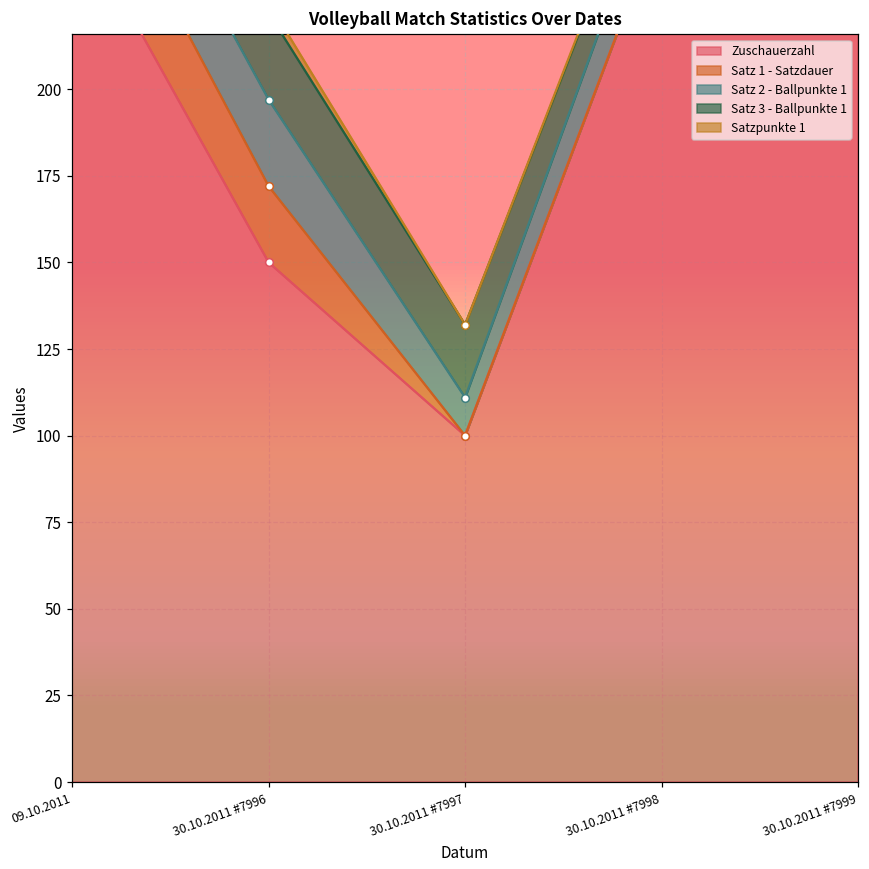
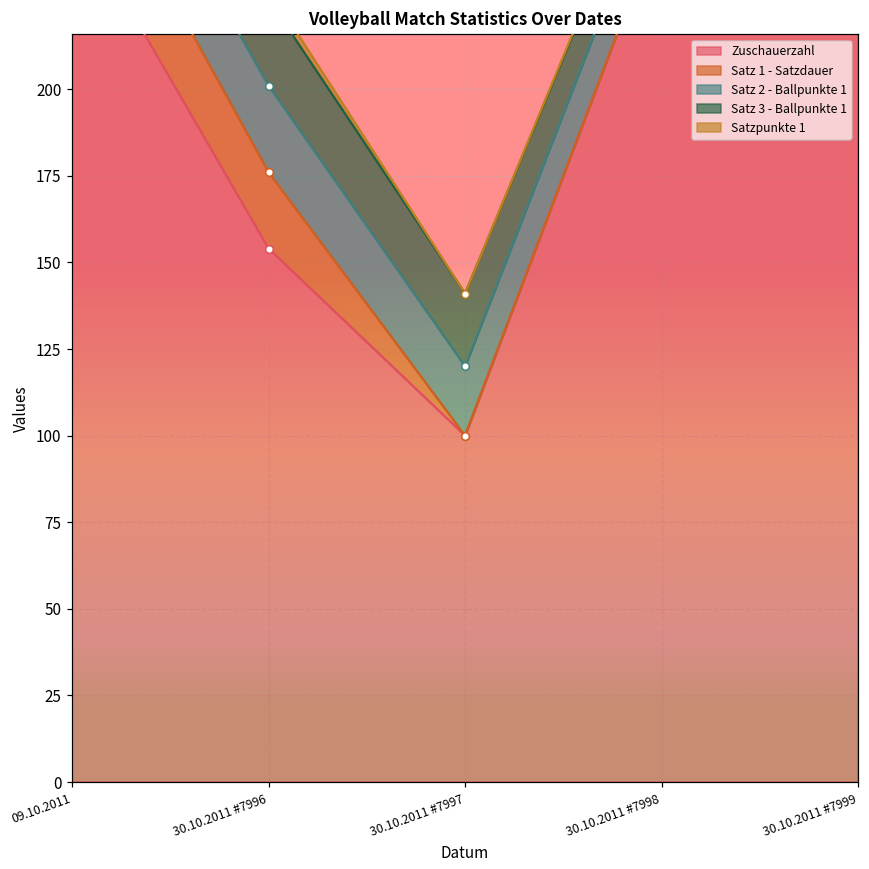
Zuschauerzahl, 30.10.2011 #7996: 150 -> 154
Satz 2 - Ballpunkte 1, 30.10.2011 #7997: 11 -> 20
